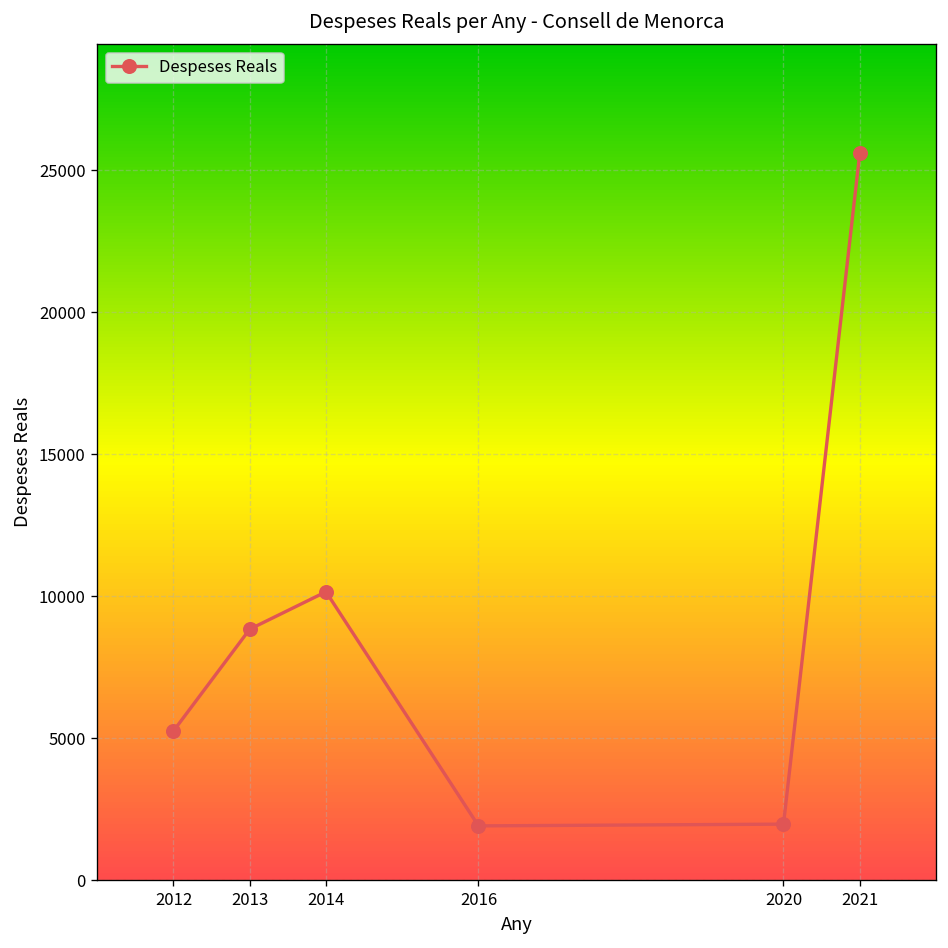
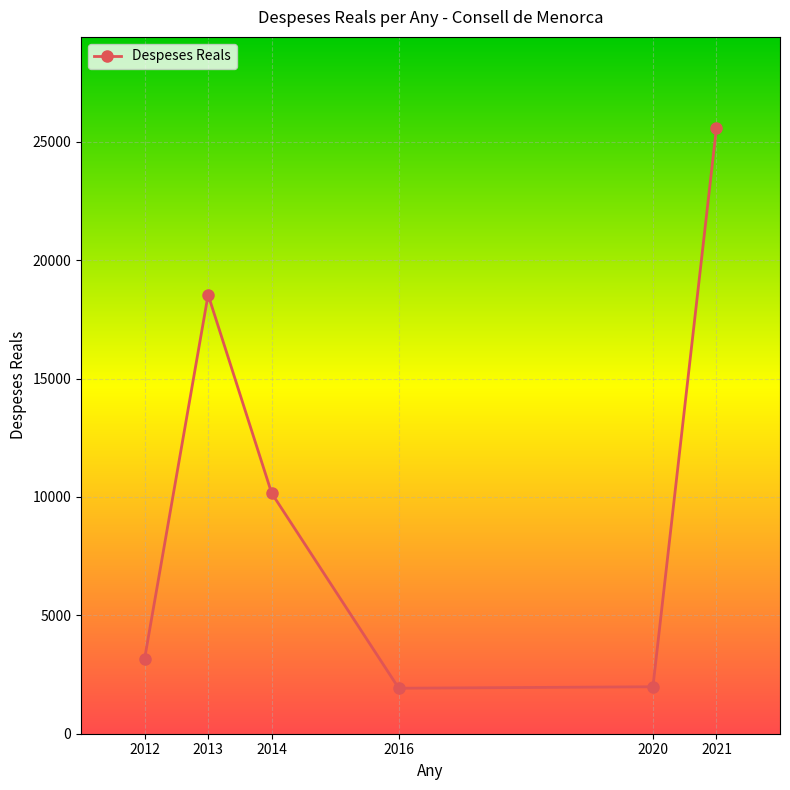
2012: 5300 -> 3200
2013: 8800 -> 18500
